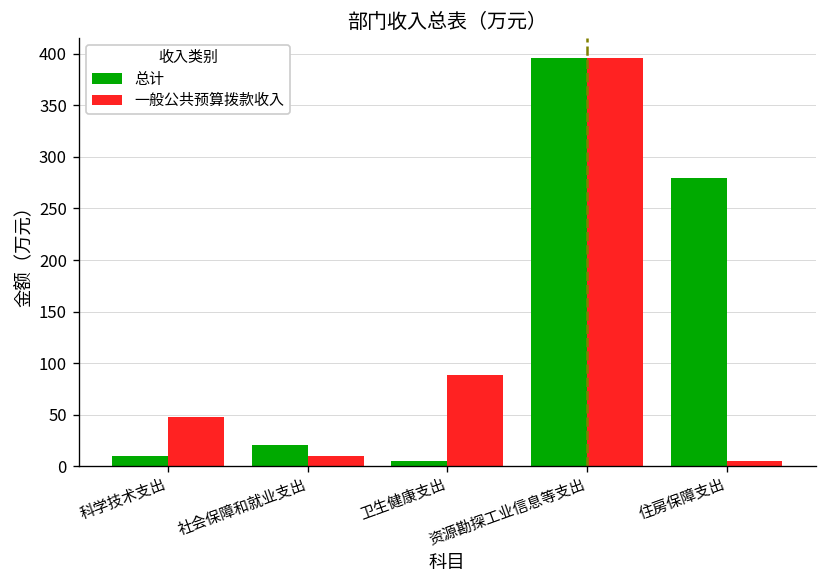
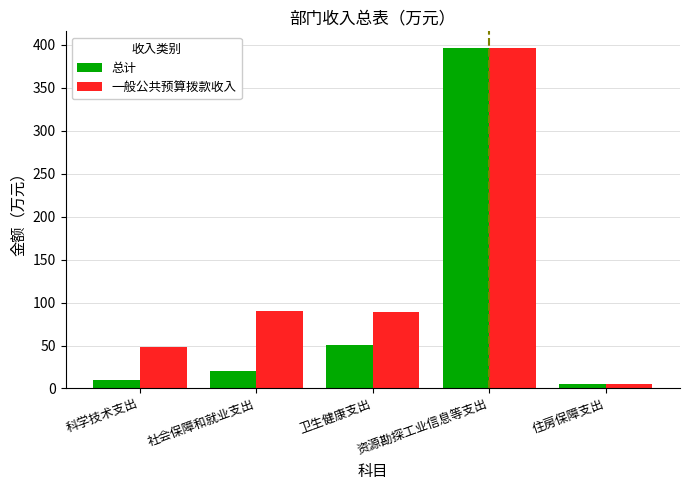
一般公共预算拨款收入, 社会保障和就业支出: 10 -> 90
总计, 卫生健康支出: 10 -> 50
总计, 住房保障支出: 280 -> 10
